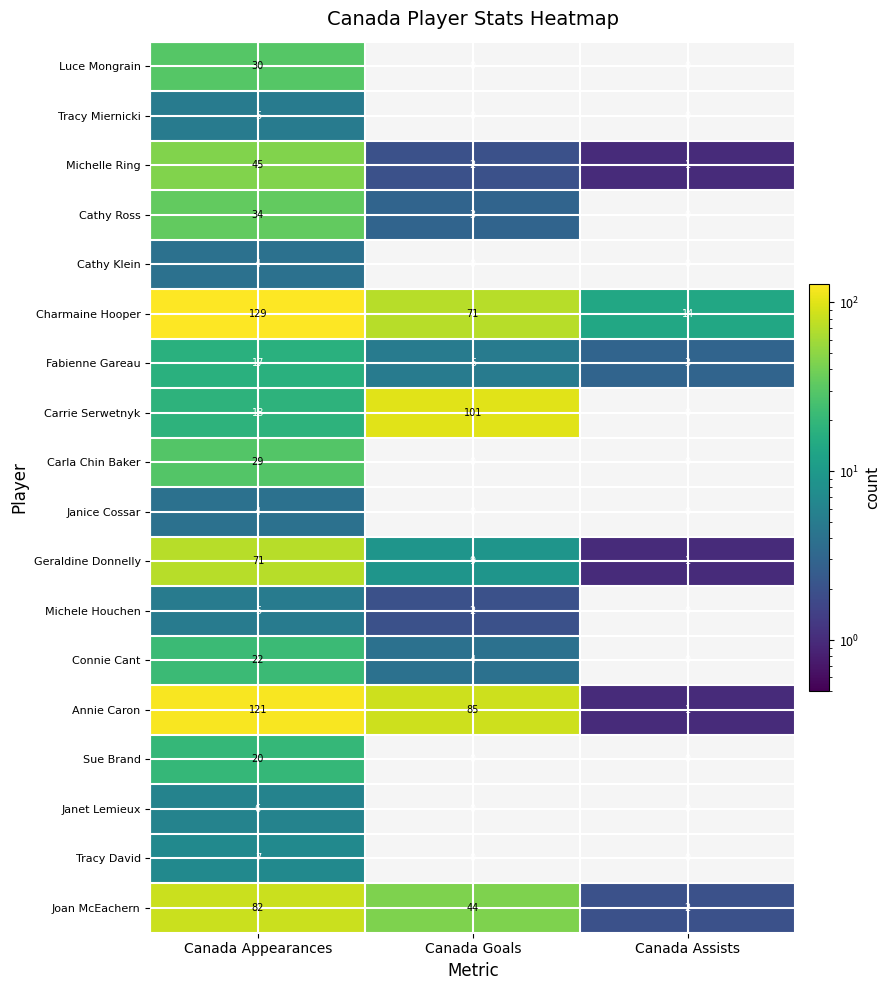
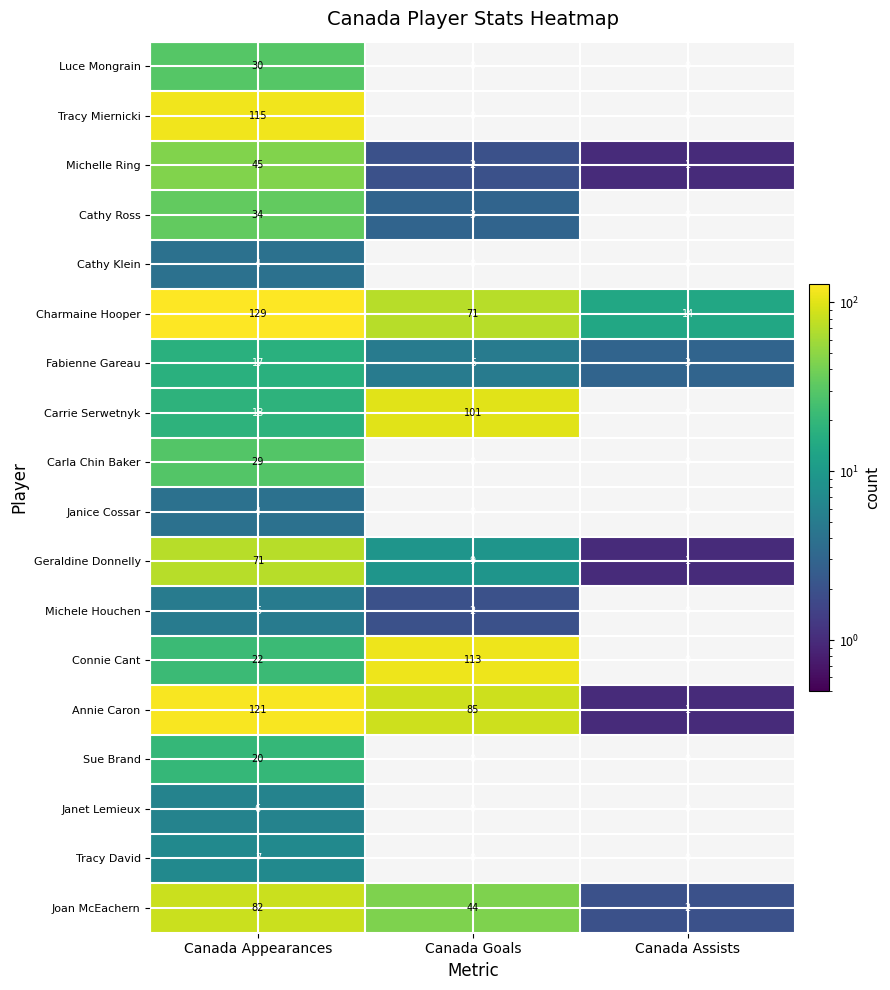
Tracy Miernicki, Canada Appearances: 5 -> 115
Connie Cant, Canada Goals: 4 -> 113
